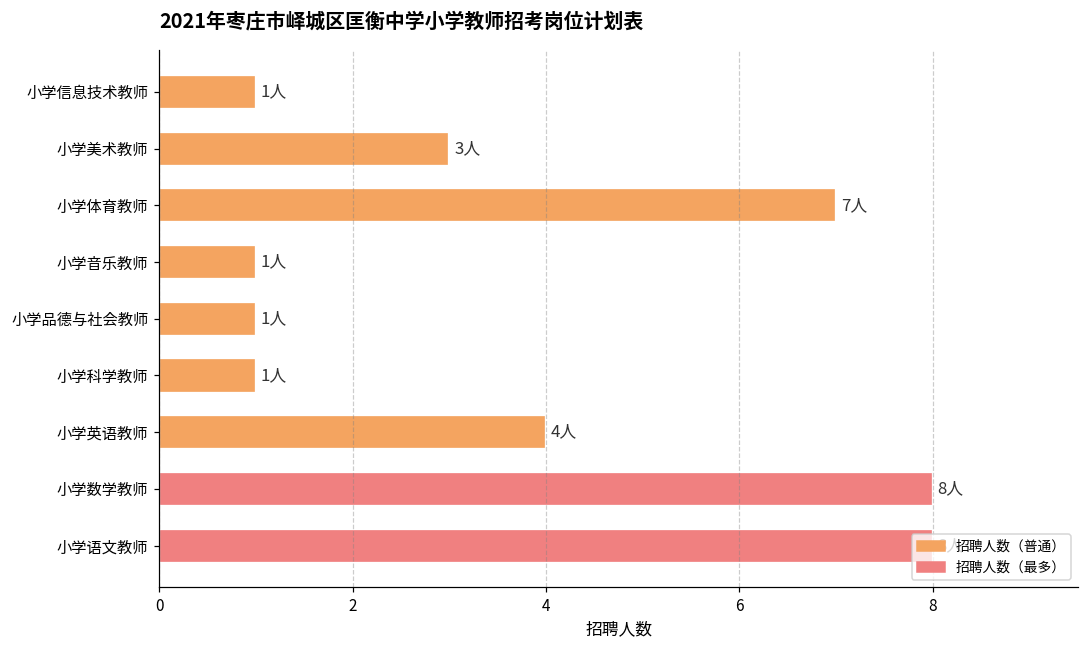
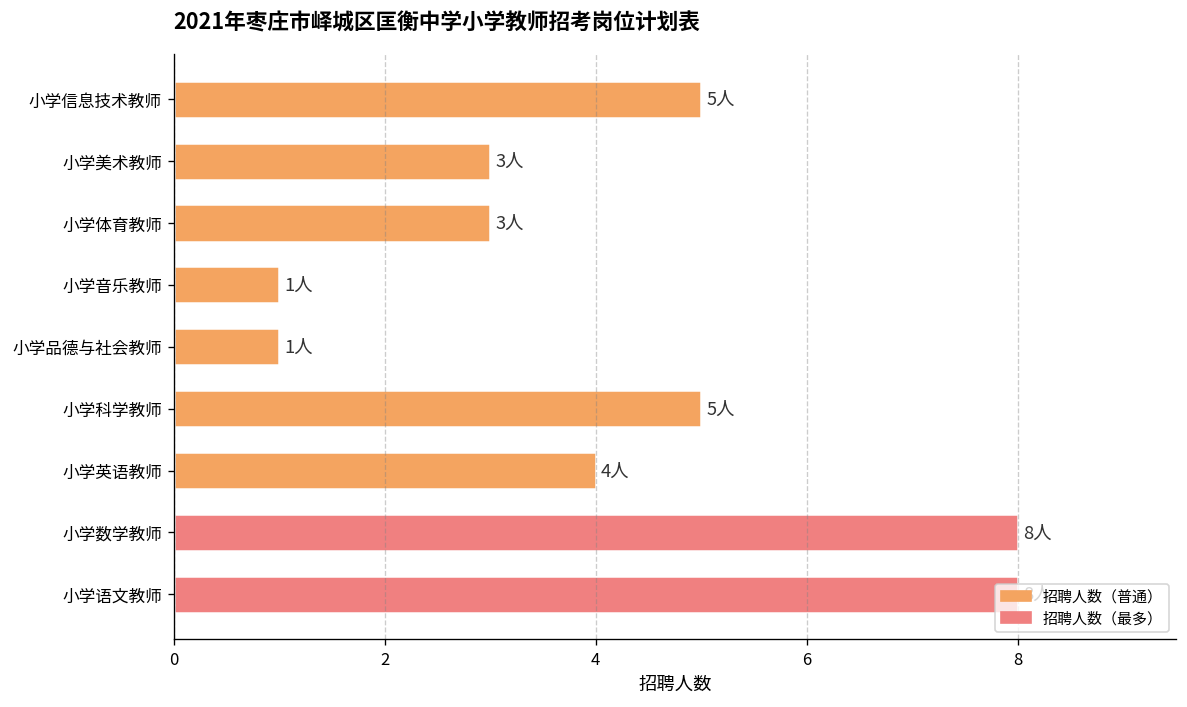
小学信息技术教师: 1人 -> 5人
小学体育教师: 7人 -> 3人
小学科学教师: 1人 -> 5人
